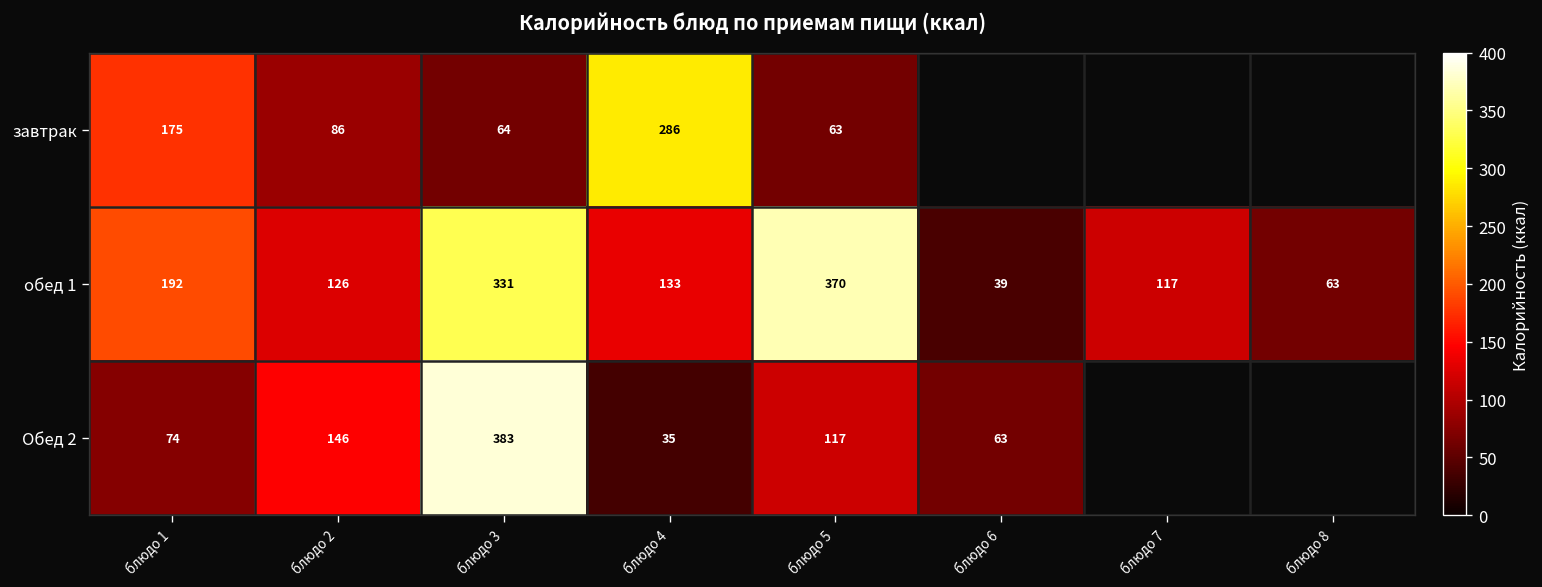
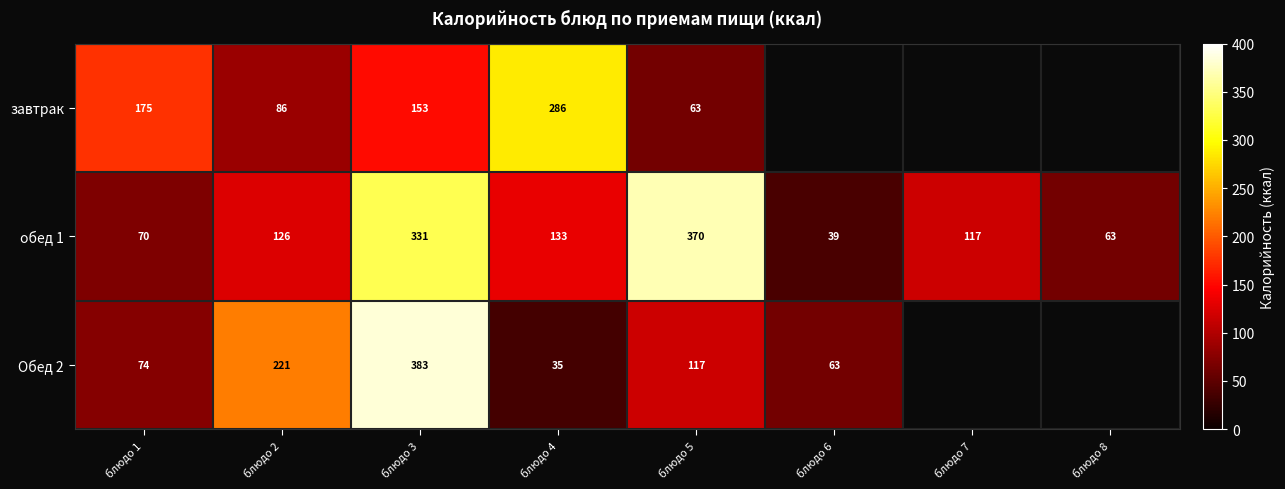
завтрак, блюдо 3: 64 -> 153
обед 1, блюдо 1: 192 -> 70
Обед 2, блюдо 2: 146 -> 221
